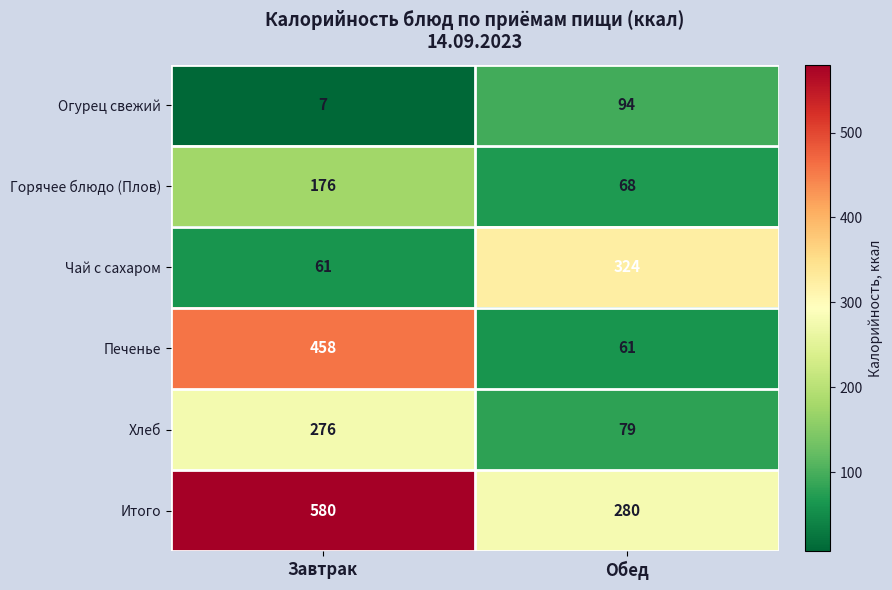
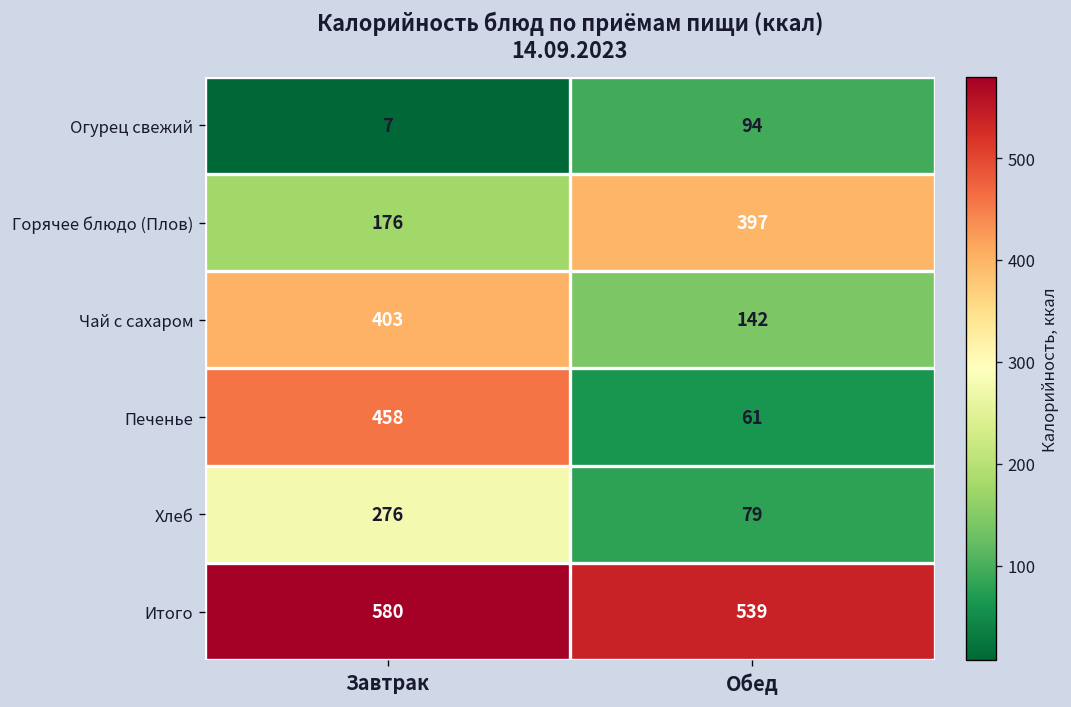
Горячее блюдо (Плов), Обед: 68 -> 397
Чай с сахаром, Завтрак: 61 -> 403
Чай с сахаром, Обед: 324 -> 142
Итого, Обед: 280 -> 539
